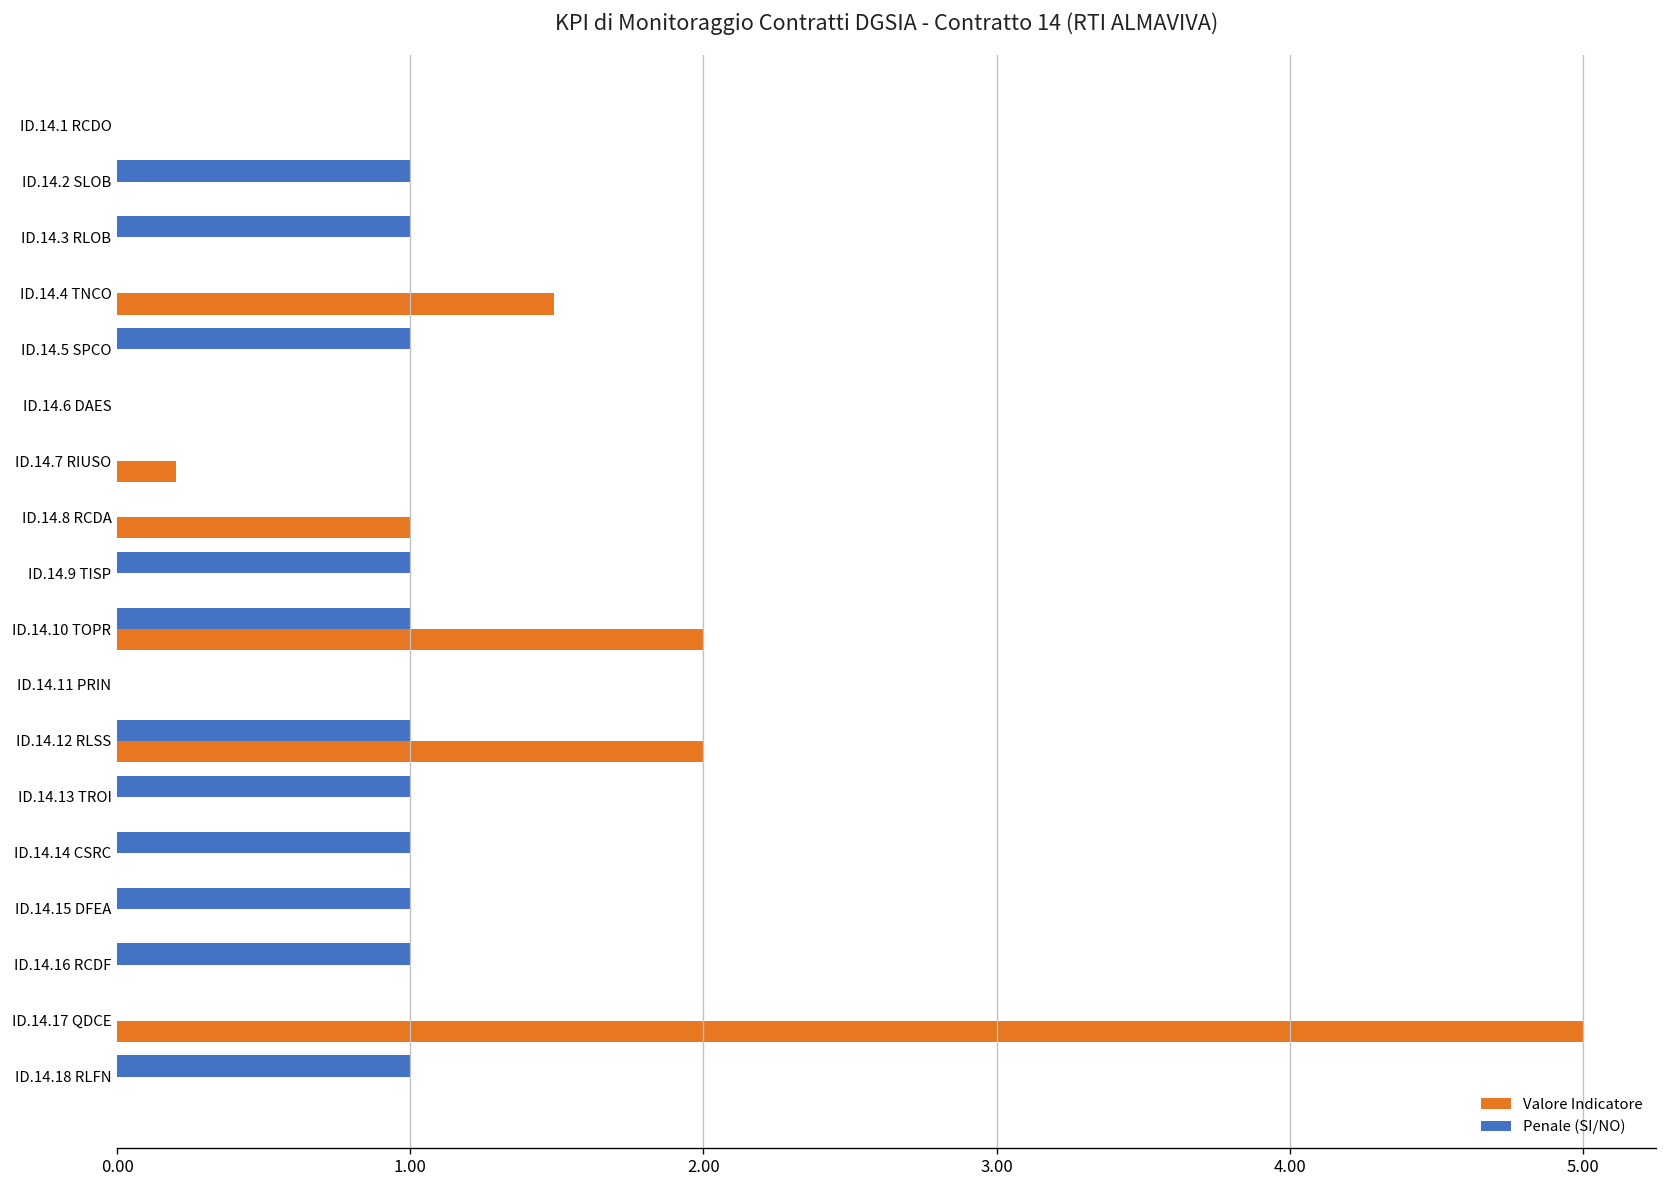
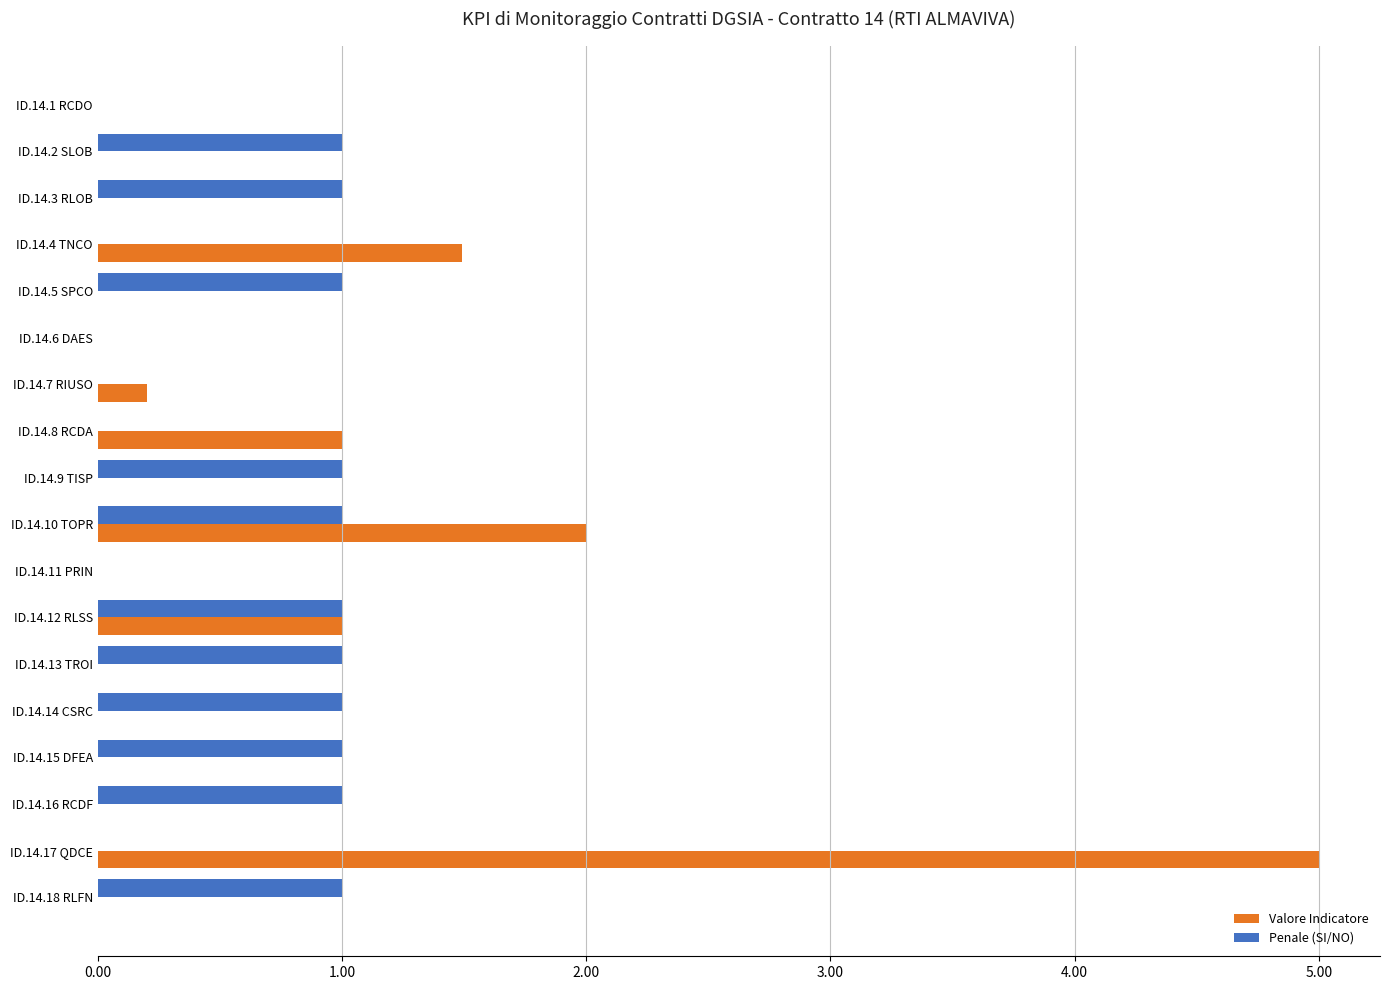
Valore Indicatore, ID.14.12 RLSS: 2 -> 1
